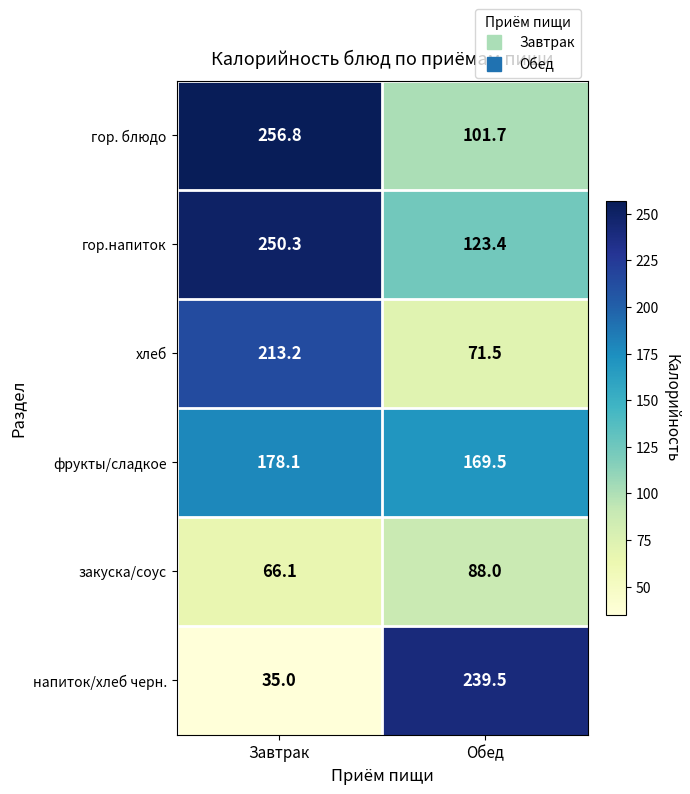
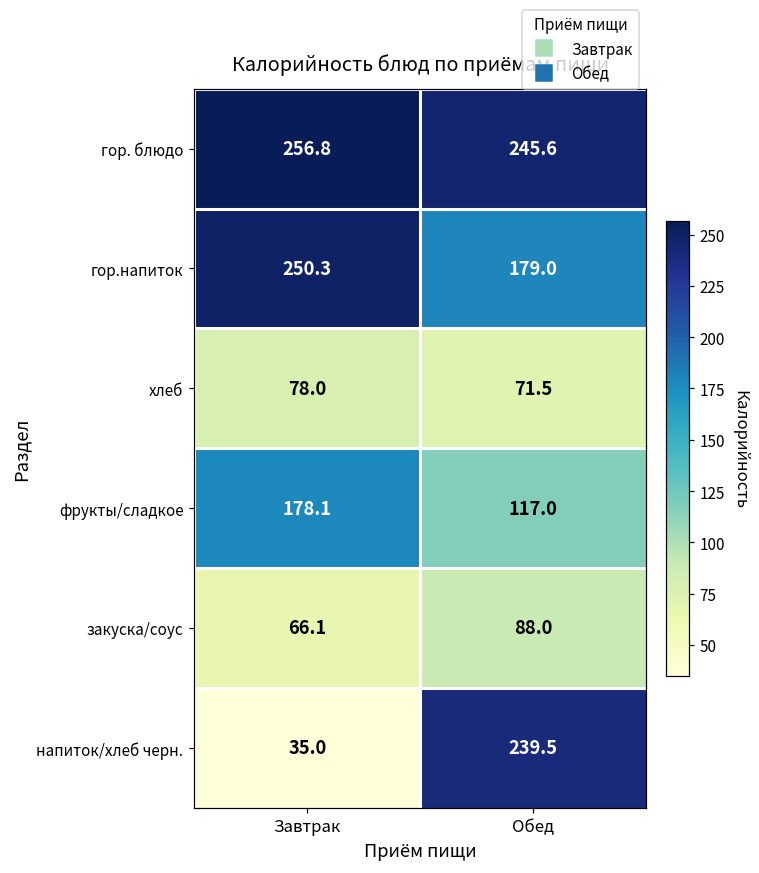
гор. блюдо, Обед: 101.7 -> 245.6
гор.напиток, Обед: 123.4 -> 179.0
хлеб, Завтрак: 213.2 -> 78.0
фрукты/сладкое, Обед: 169.5 -> 117.0
